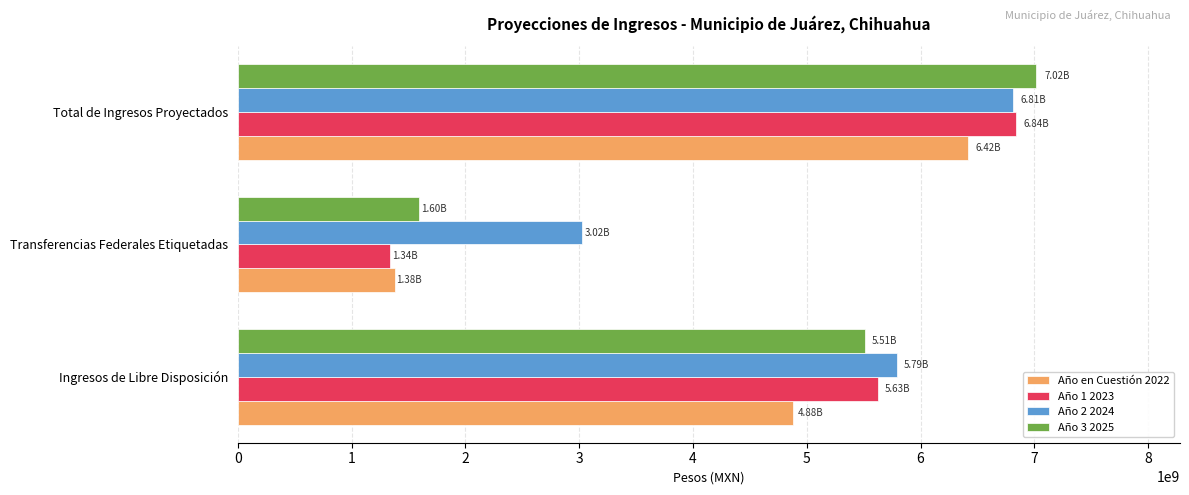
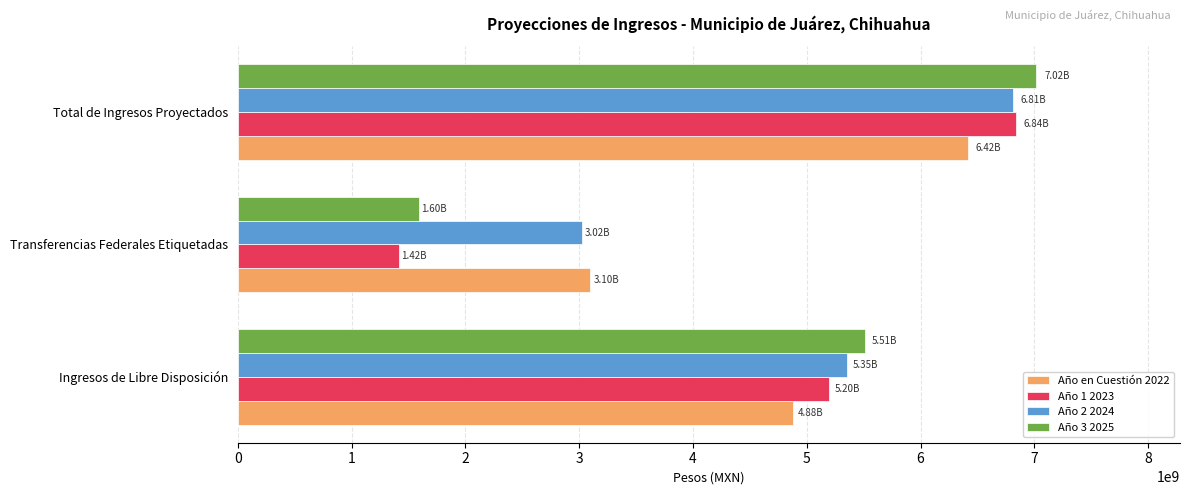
Año 1 2023, Transferencias Federales Etiquetadas: 1.34B -> 1.42B
Año en Cuestión 2022, Transferencias Federales Etiquetadas: 1.38B -> 3.10B
Año 2 2024, Ingresos de Libre Disposición: 5.79B -> 5.35B
Año 1 2023, Ingresos de Libre Disposición: 5.63B -> 5.20B
